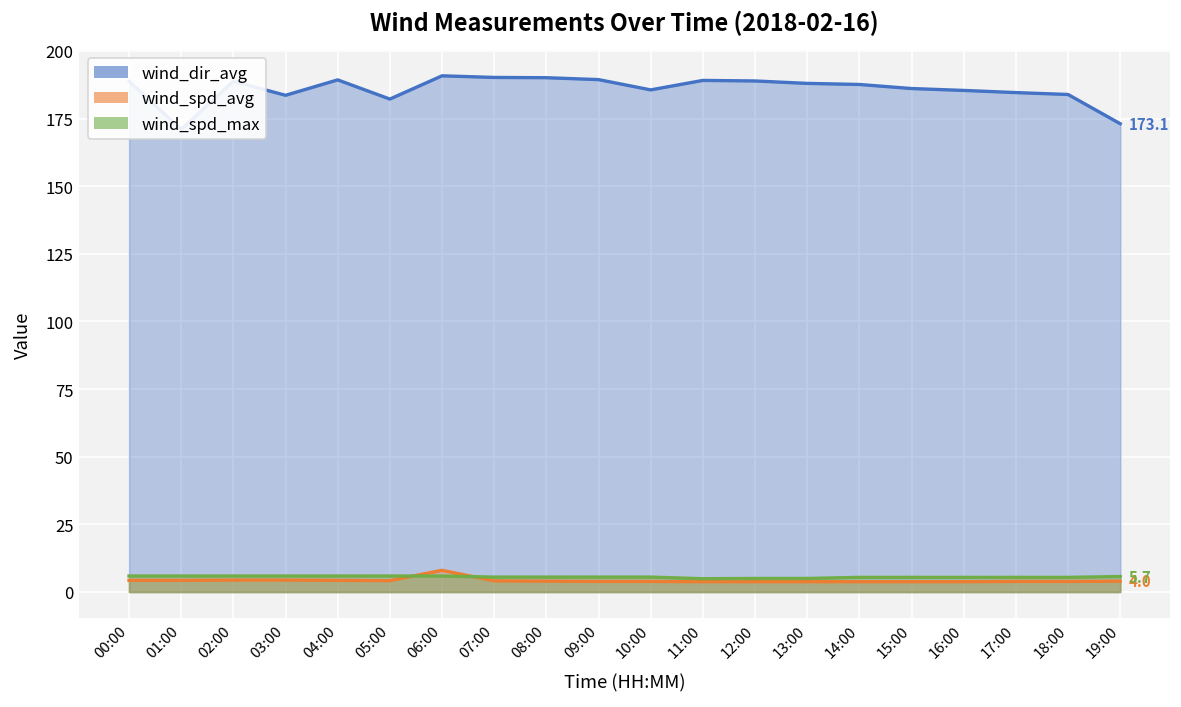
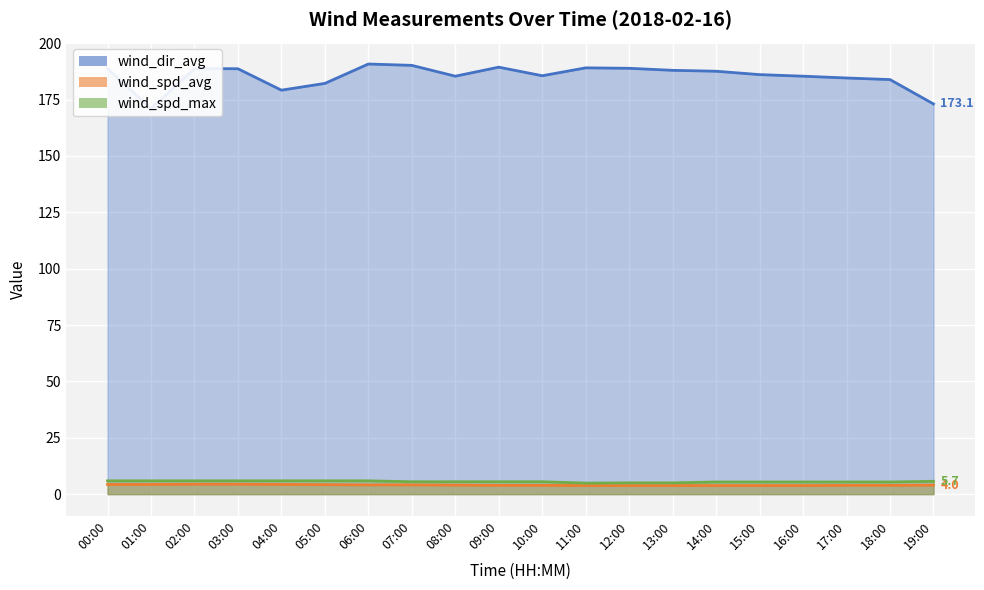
wind_dir_avg, 03:00: 184 -> 189
wind_dir_avg, 04:00: 189 -> 179
wind_spd_avg, 06:00: 8 -> 4
wind_dir_avg, 08:00: 190 -> 185
